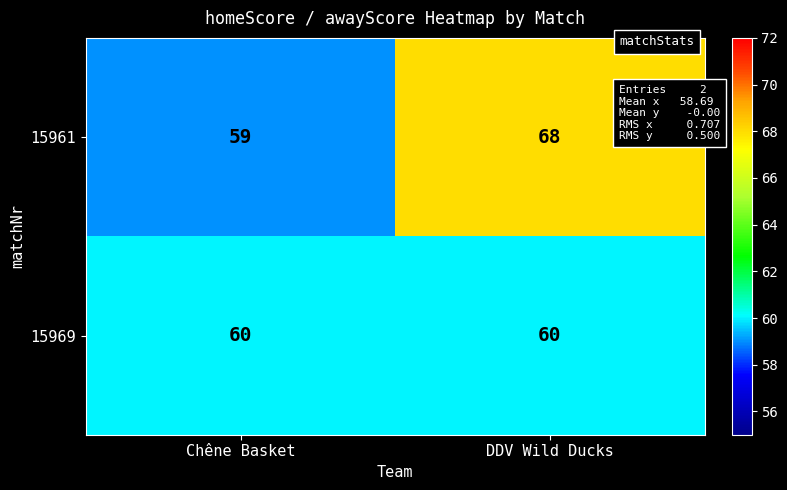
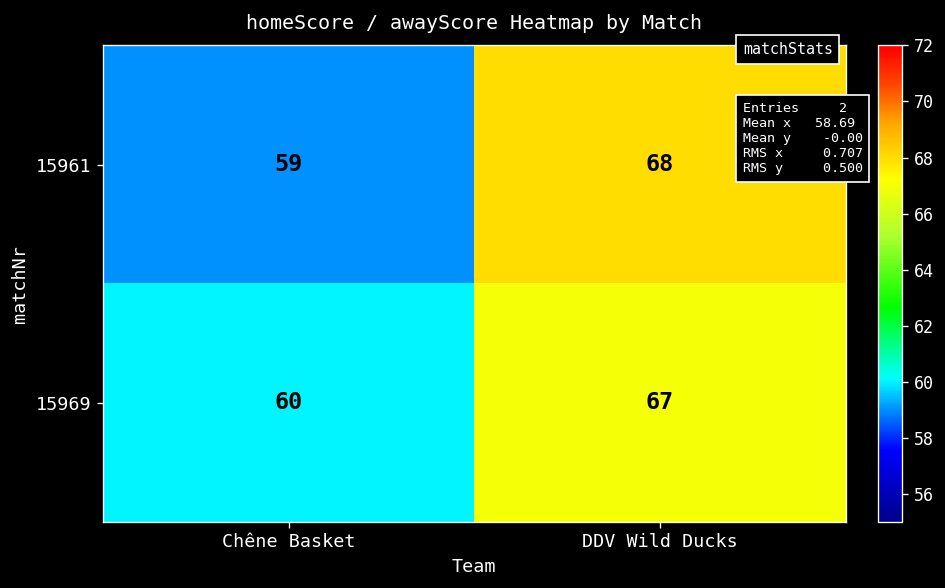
15969, DDV Wild Ducks: 60 -> 67
